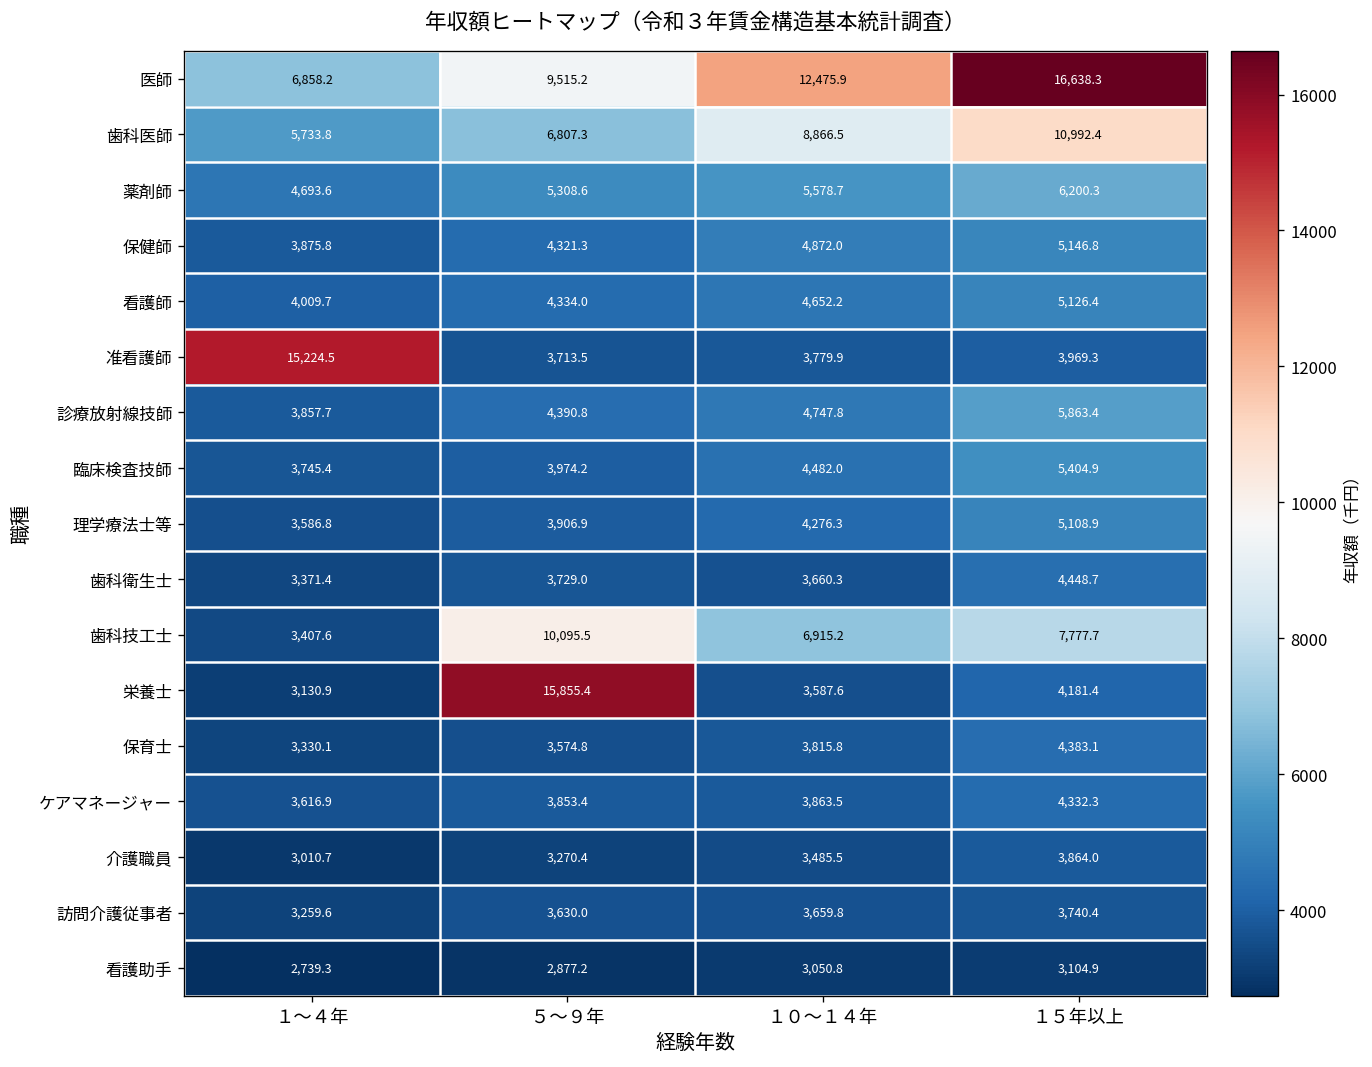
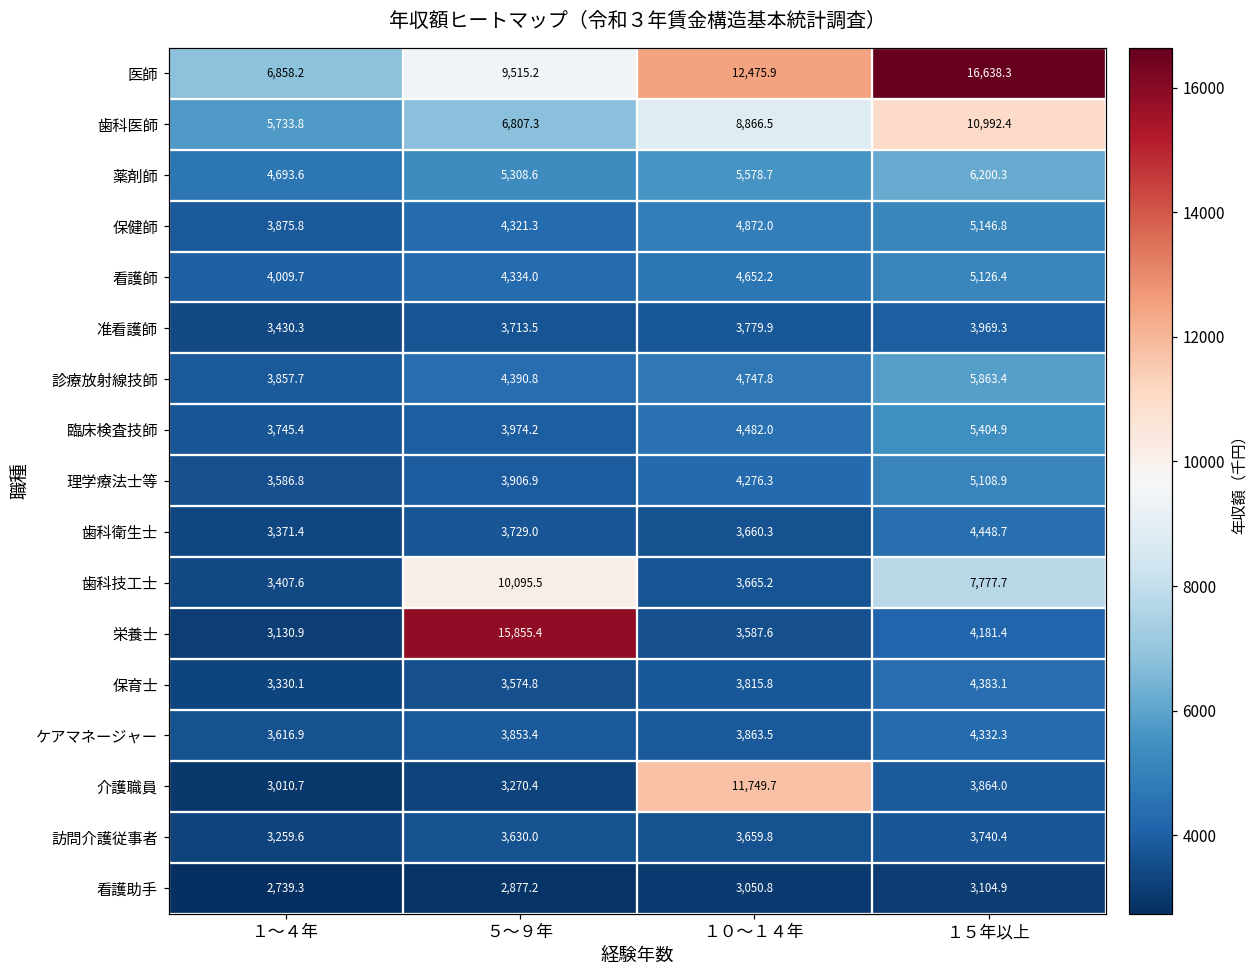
准看護師, １～４年: 15,224.5 -> 3,430.3
歯科技工士, １０～１４年: 6,915.2 -> 3,665.2
介護職員, １０～１４年: 3,485.5 -> 11,749.7
